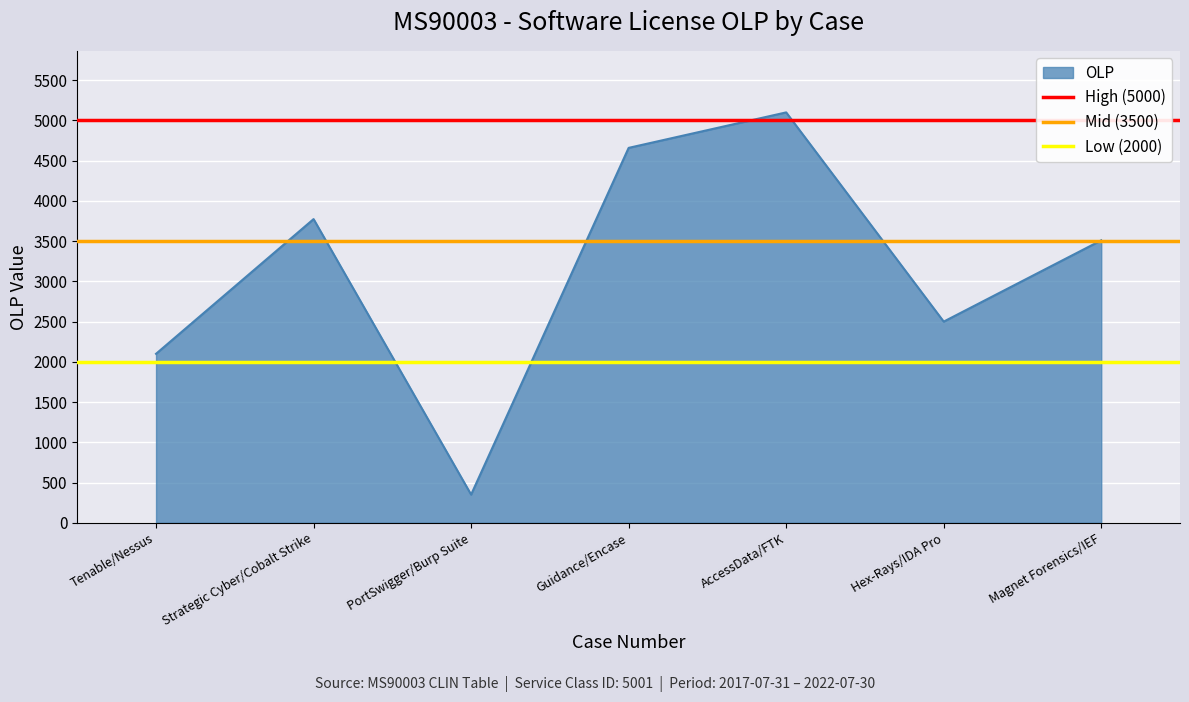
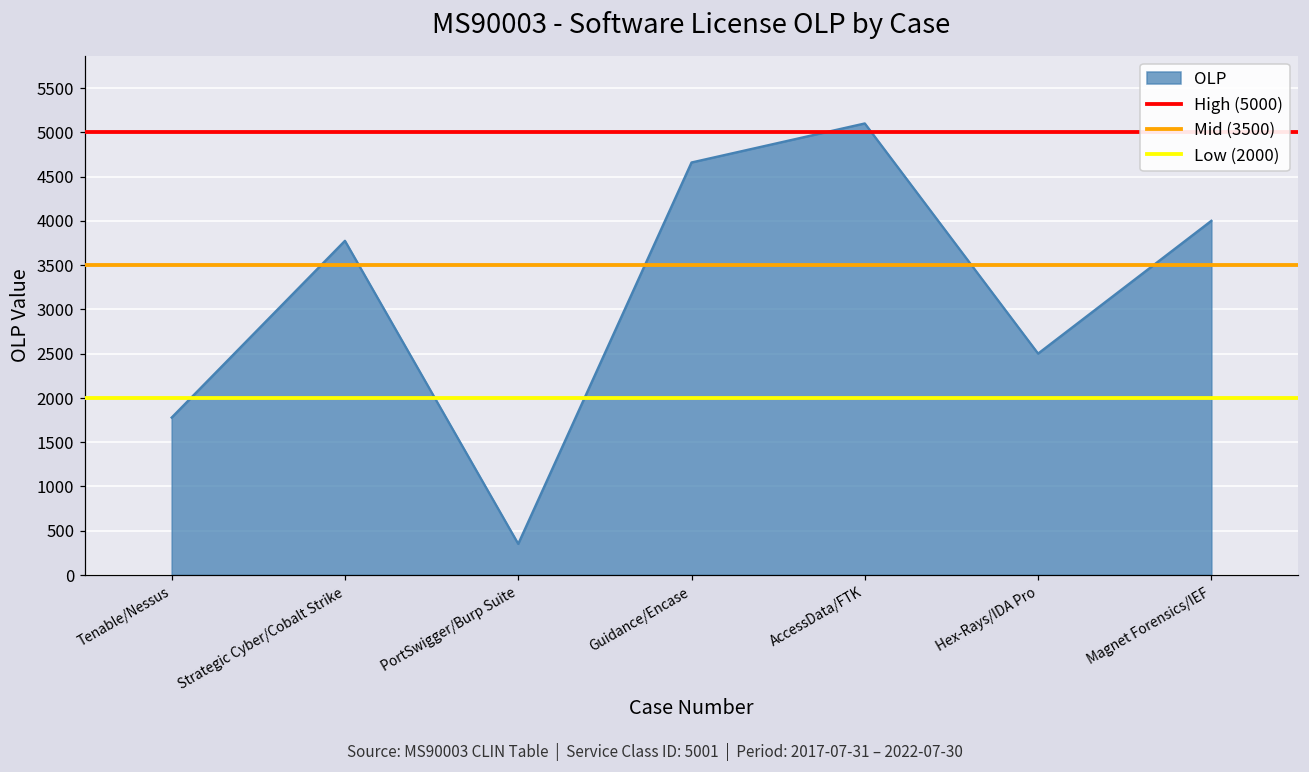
Tenable/Nessus: 2100 -> 1800
Magnet Forensics/IEF: 3500 -> 4000
